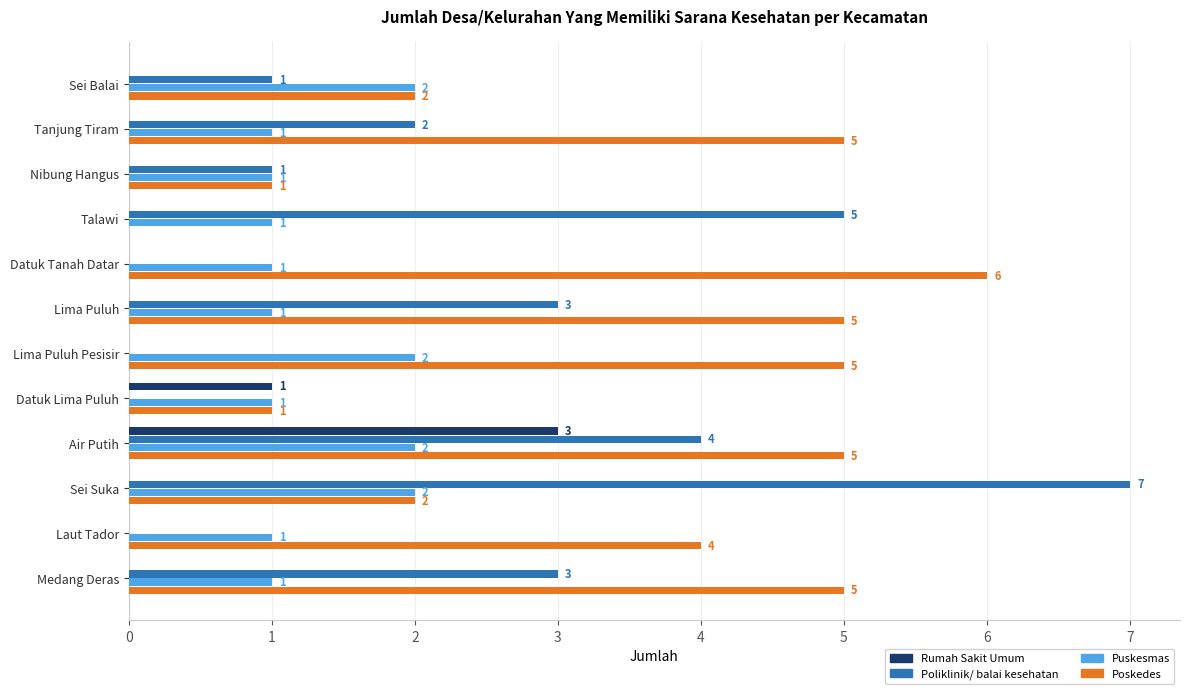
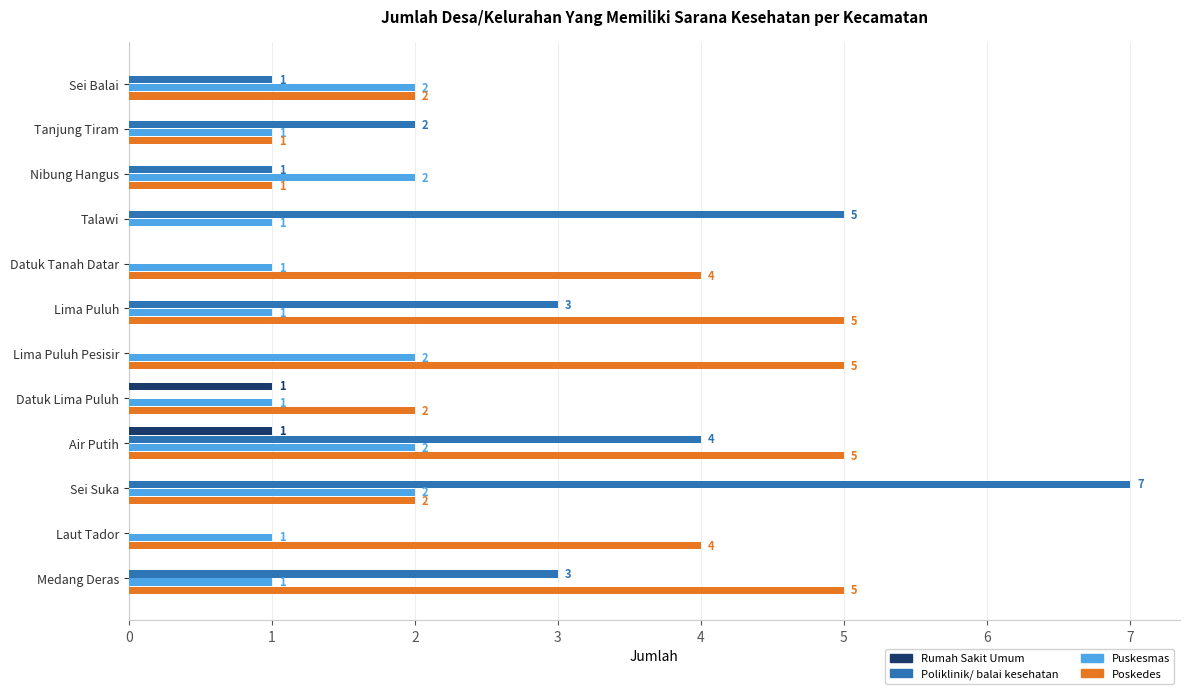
Poskedes, Tanjung Tiram: 5 -> 1
Puskesmas, Nibung Hangus: 1 -> 2
Poskedes, Datuk Tanah Datar: 6 -> 4
Poskedes, Datuk Lima Puluh: 1 -> 2
Rumah Sakit Umum, Air Putih: 3 -> 1
